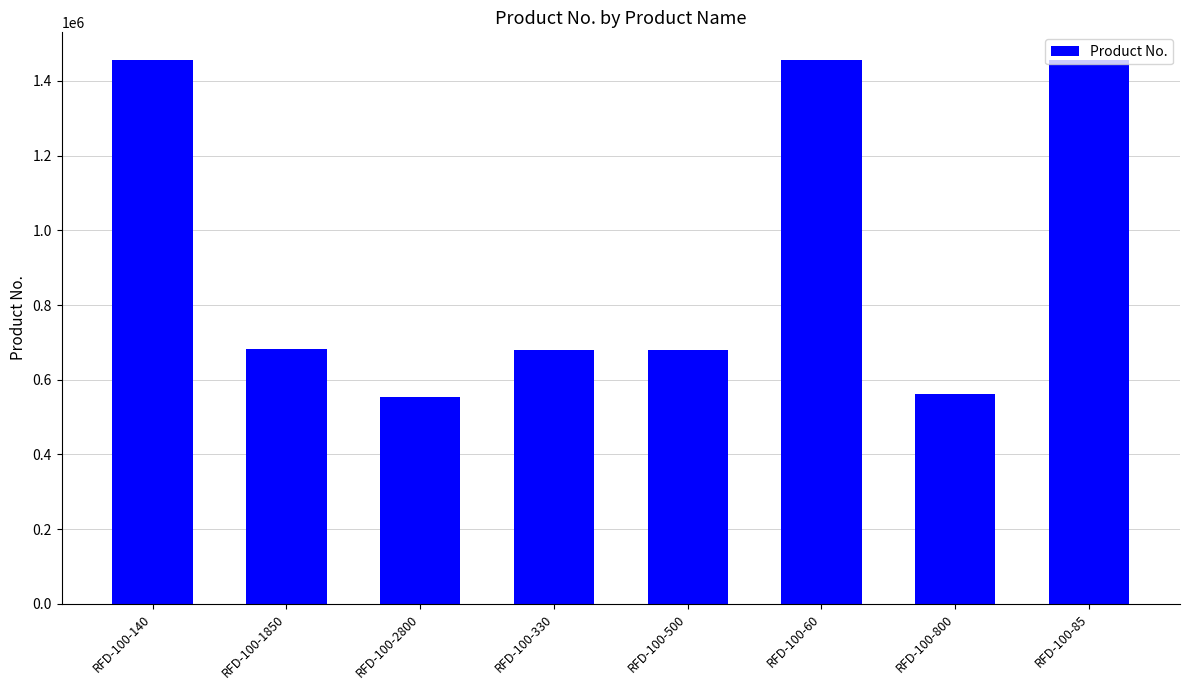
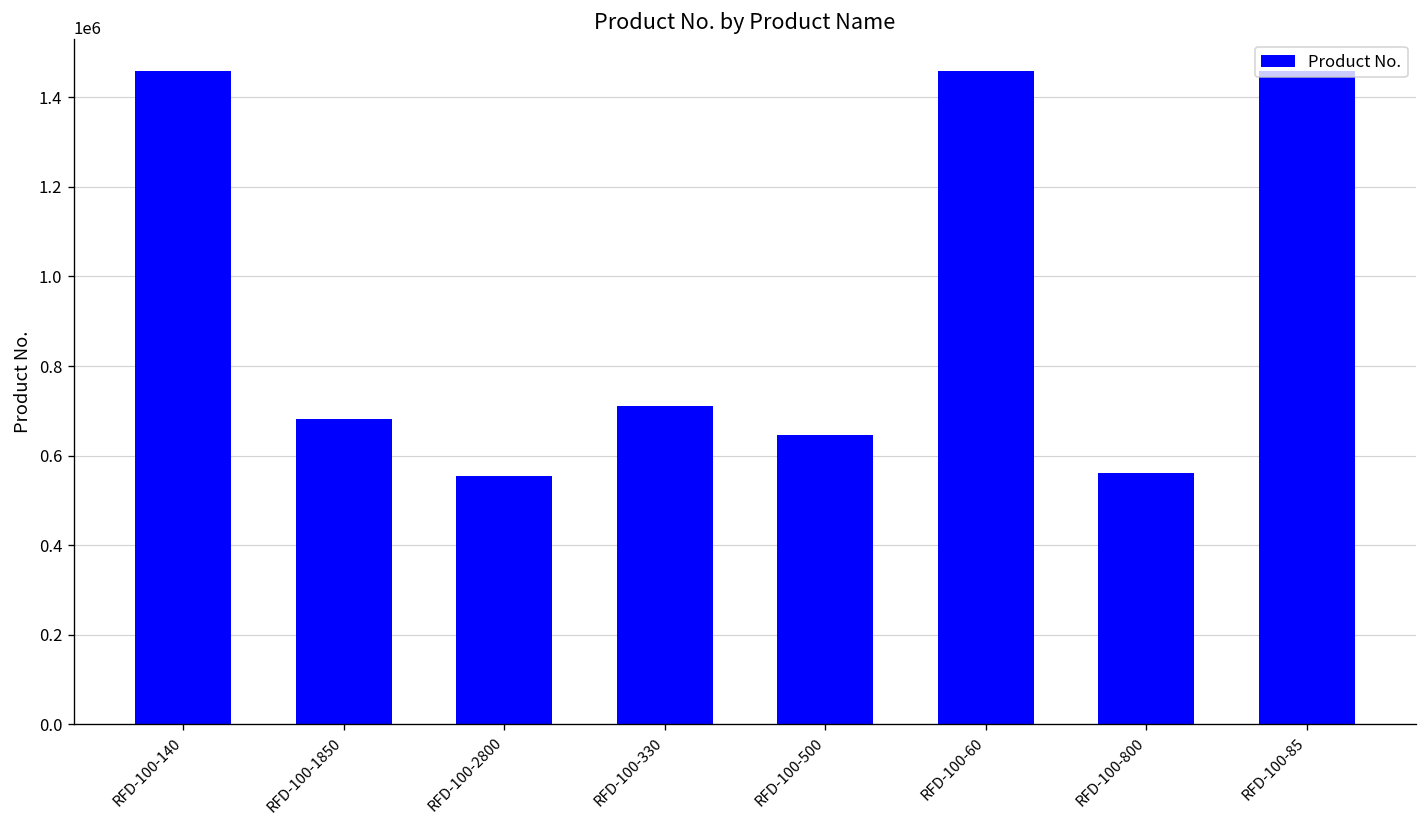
RFD-100-330: 680000 -> 710000
RFD-100-500: 680000 -> 650000
